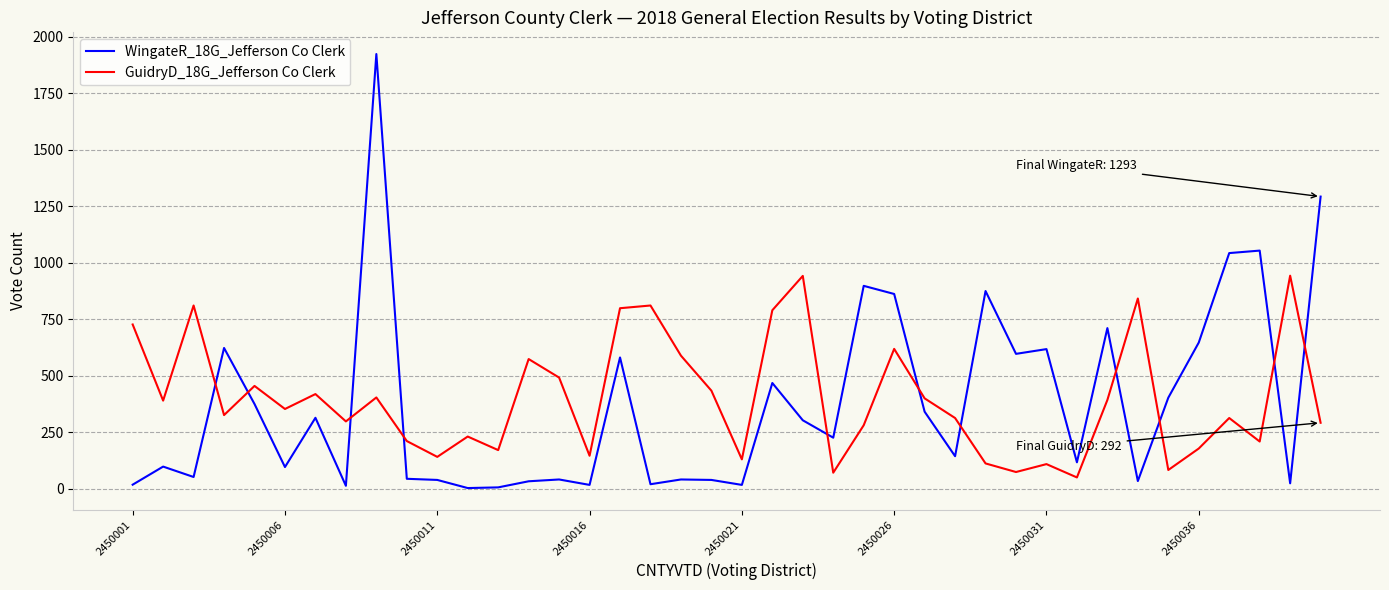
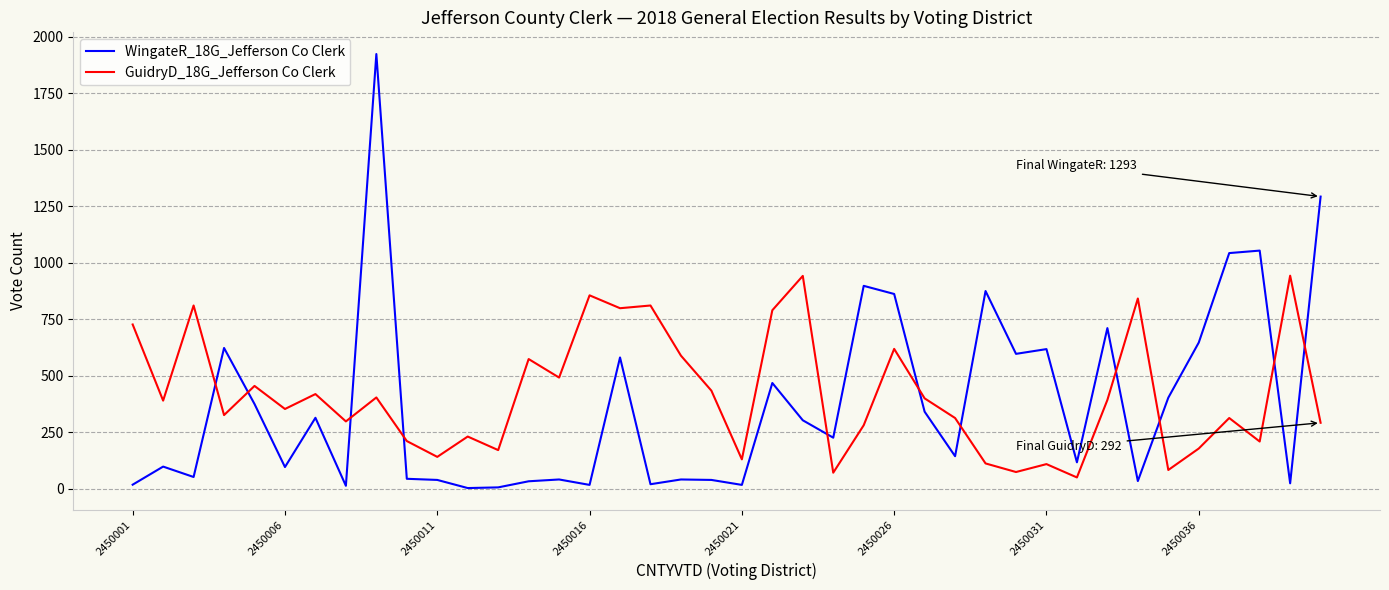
GuidryD_18G_Jefferson Co Clerk, 2450016: 150 -> 860
